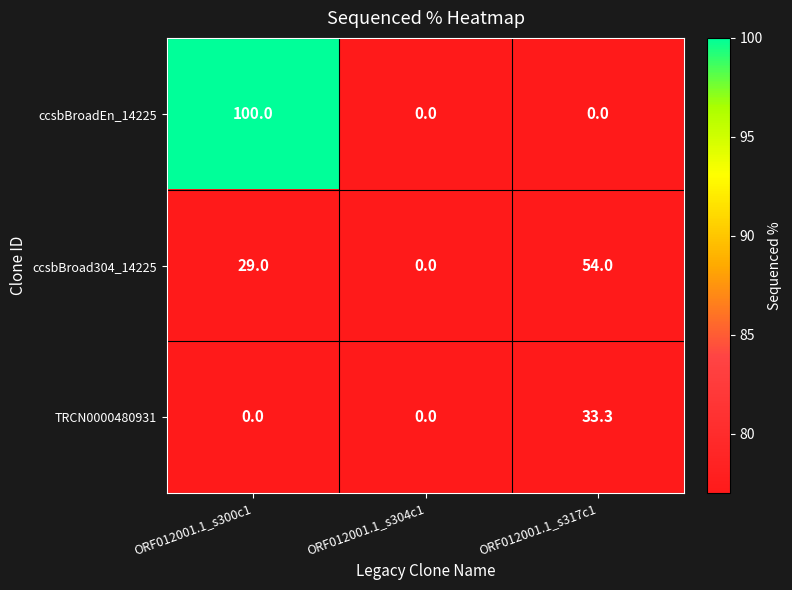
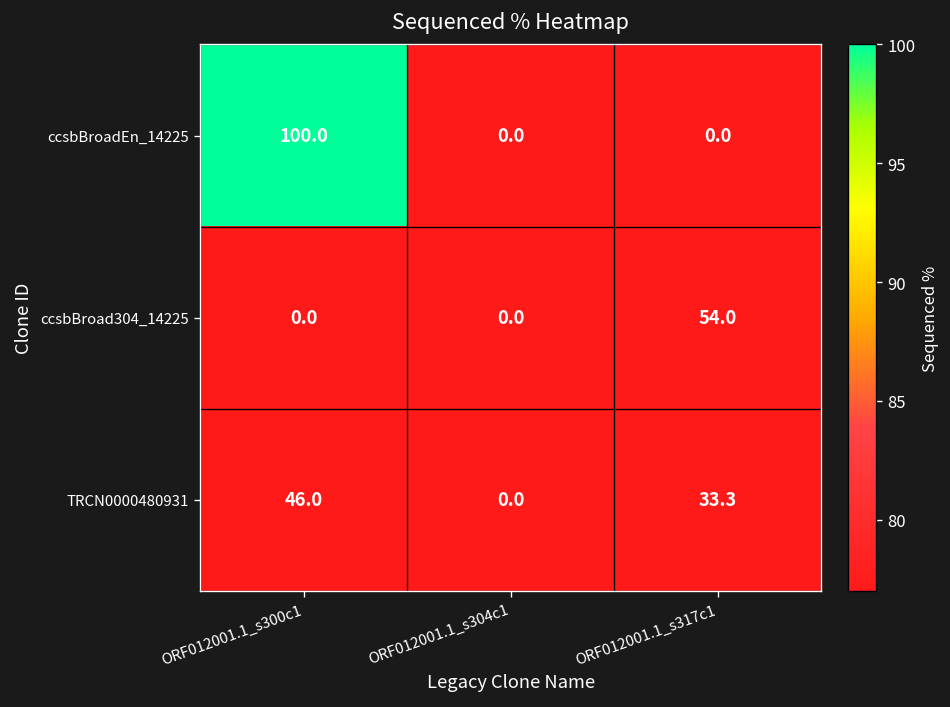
ccsbBroad304_14225, ORF012001.1_s300c1: 29.0 -> 0.0
TRCN0000480931, ORF012001.1_s300c1: 0.0 -> 46.0
